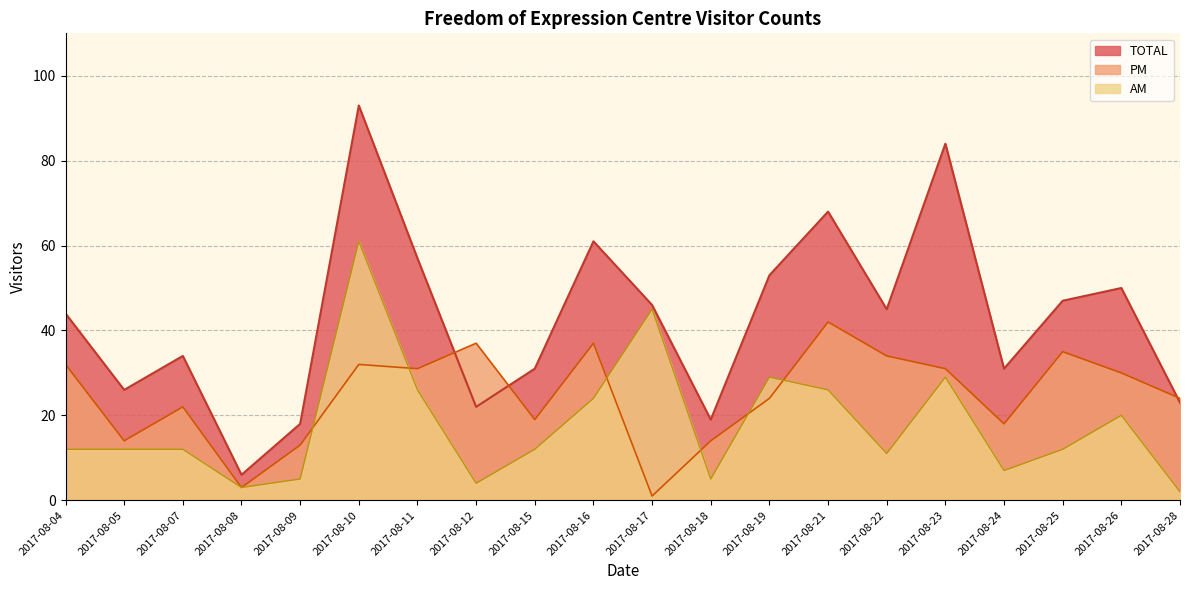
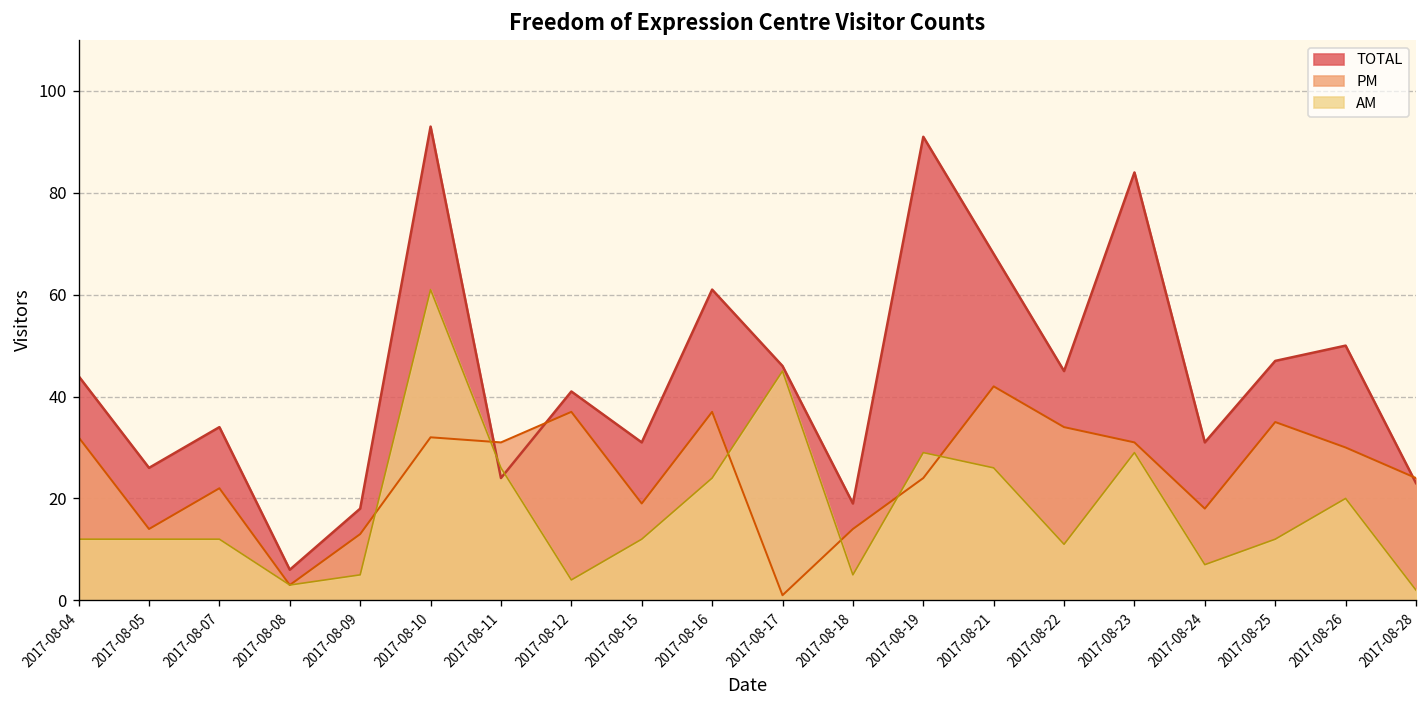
TOTAL, 2017-08-11: 57 -> 24
TOTAL, 2017-08-12: 22 -> 41
TOTAL, 2017-08-19: 53 -> 91
